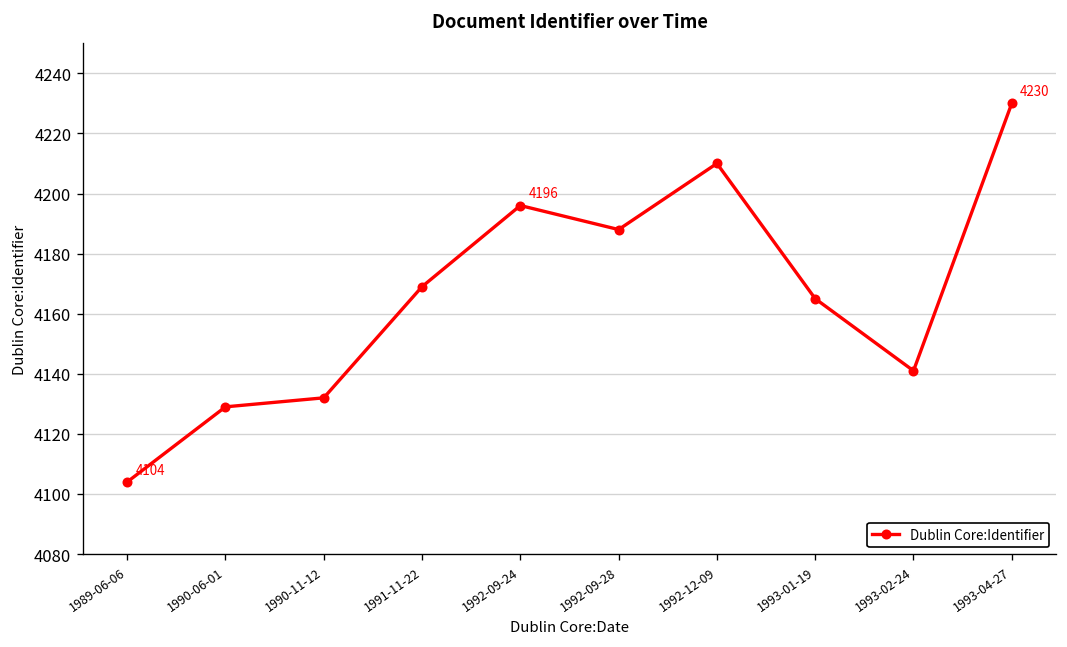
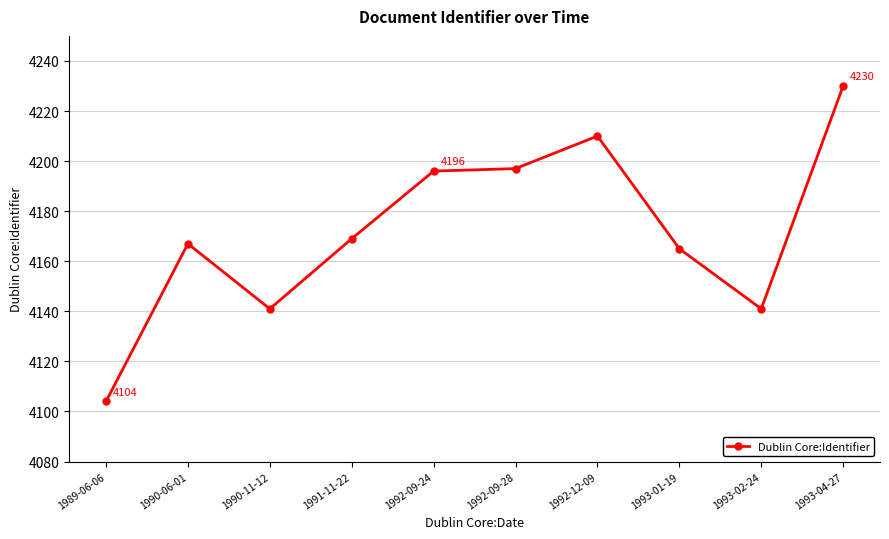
1990-06-01: 4129 -> 4167
1990-11-12: 4132 -> 4141
1992-09-28: 4188 -> 4197
